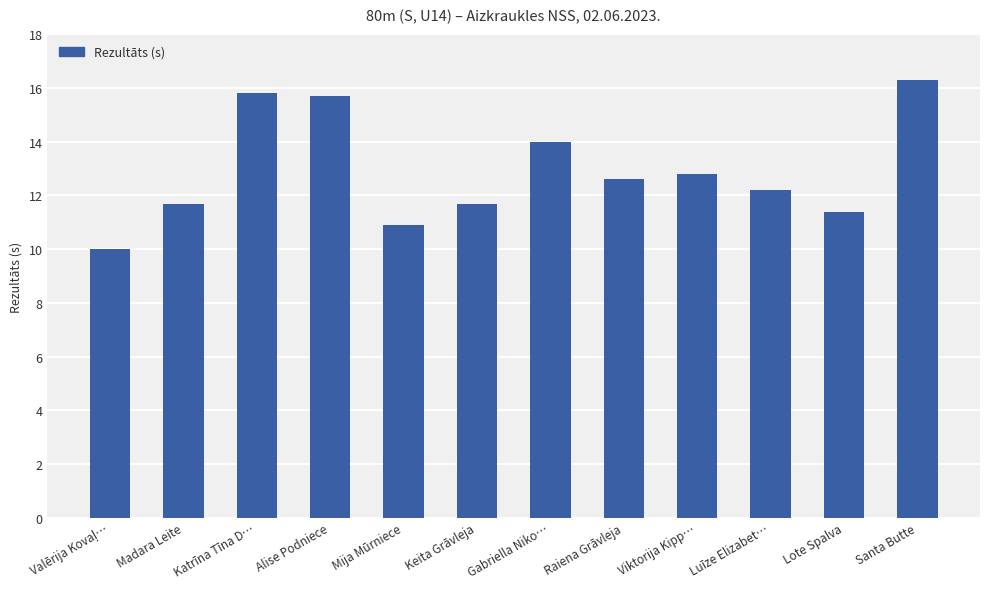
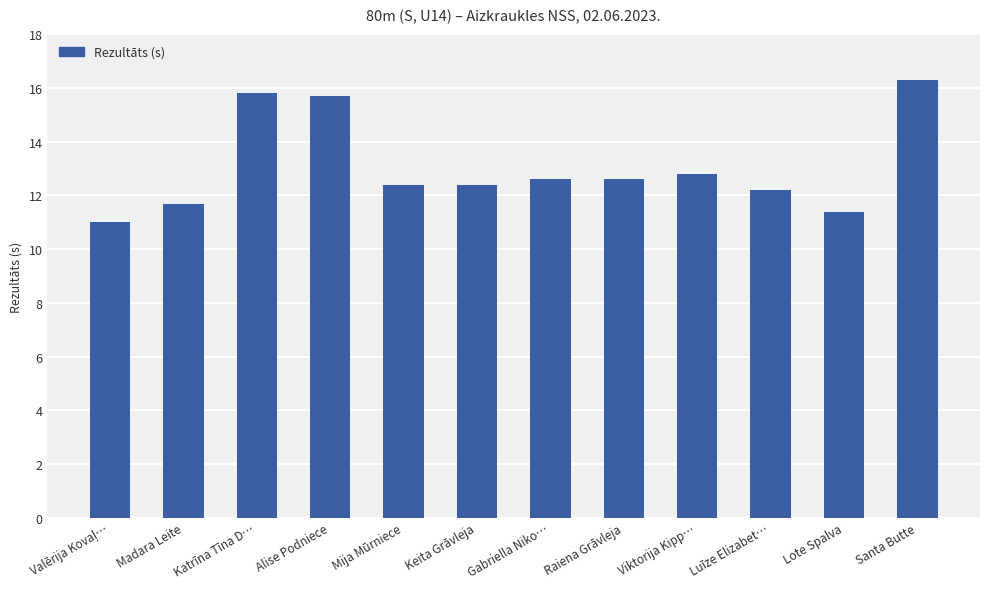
Valērija Kovaļ…: 10 -> 11
Mija Mūrniece: 10.9 -> 12.4
Keita Grāvleja: 11.7 -> 12.4
Gabriella Niko…: 14.0 -> 12.6
